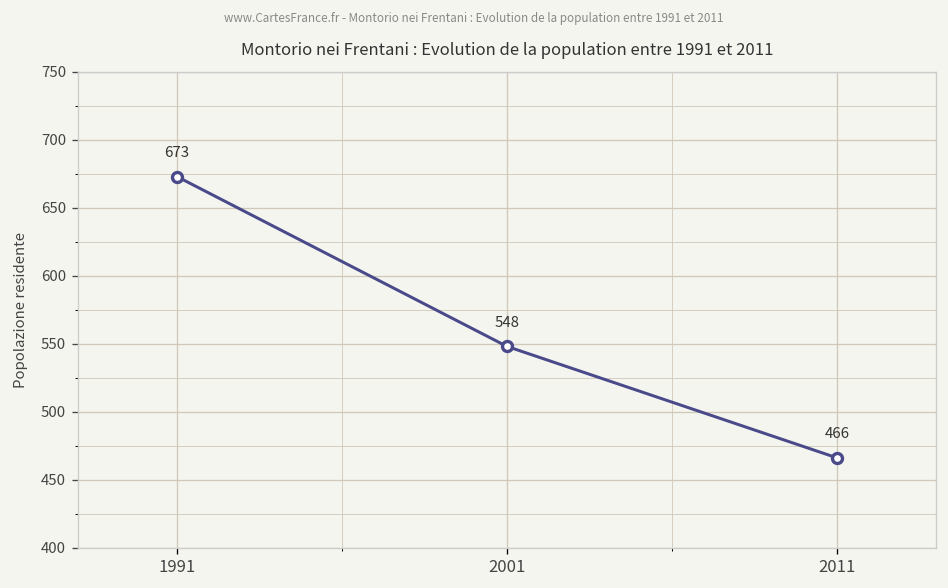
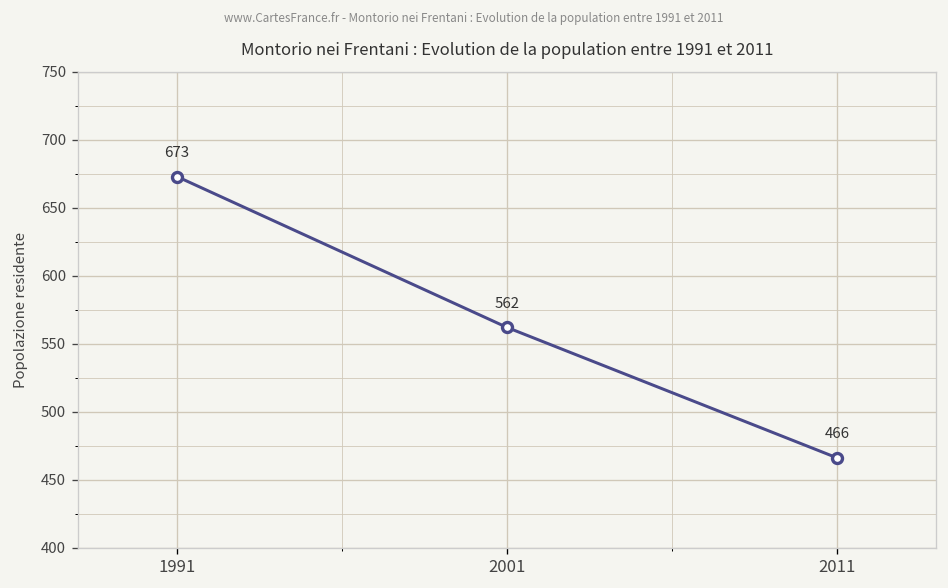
2001: 548 -> 562
